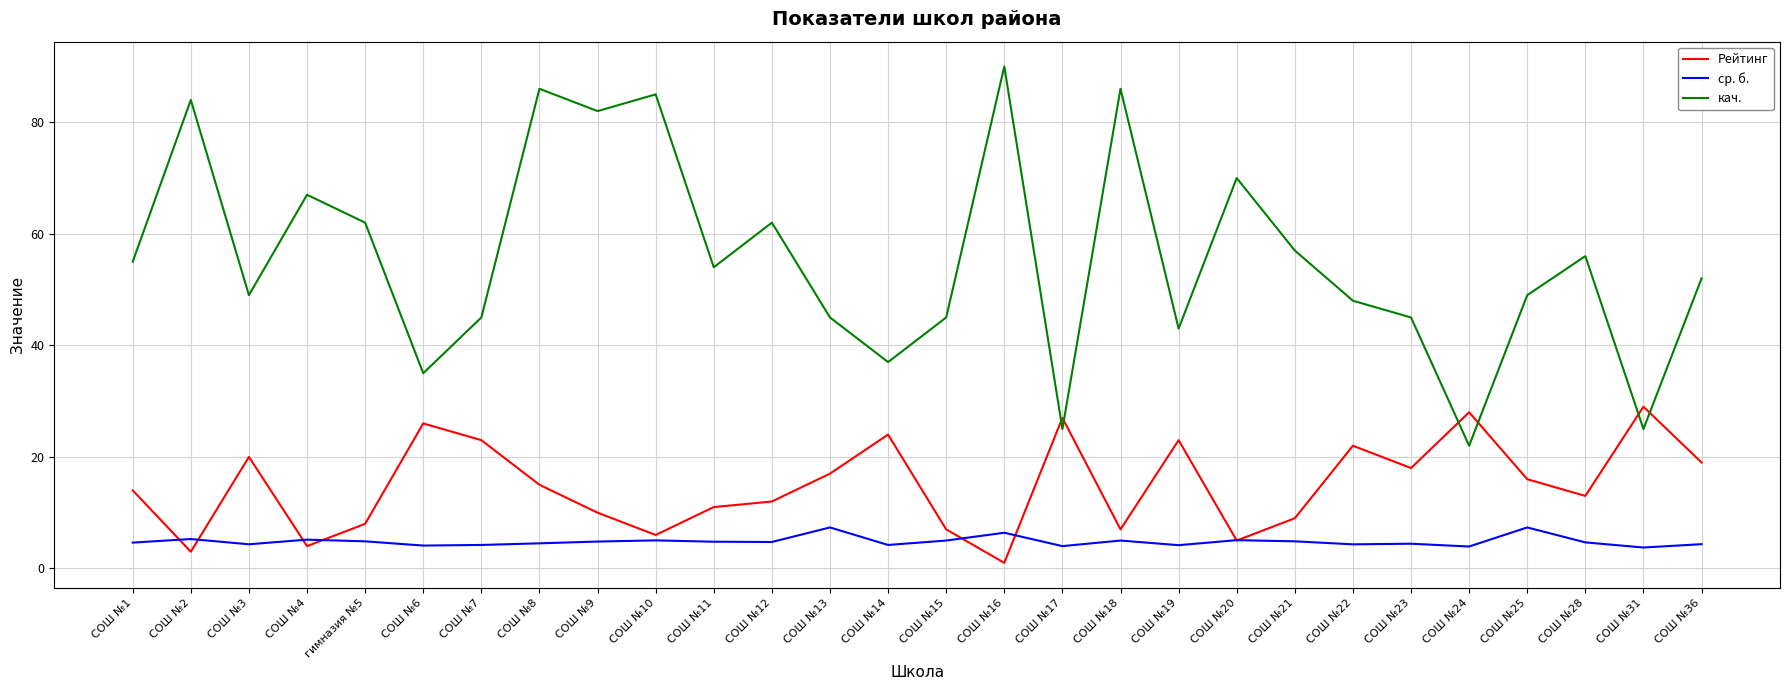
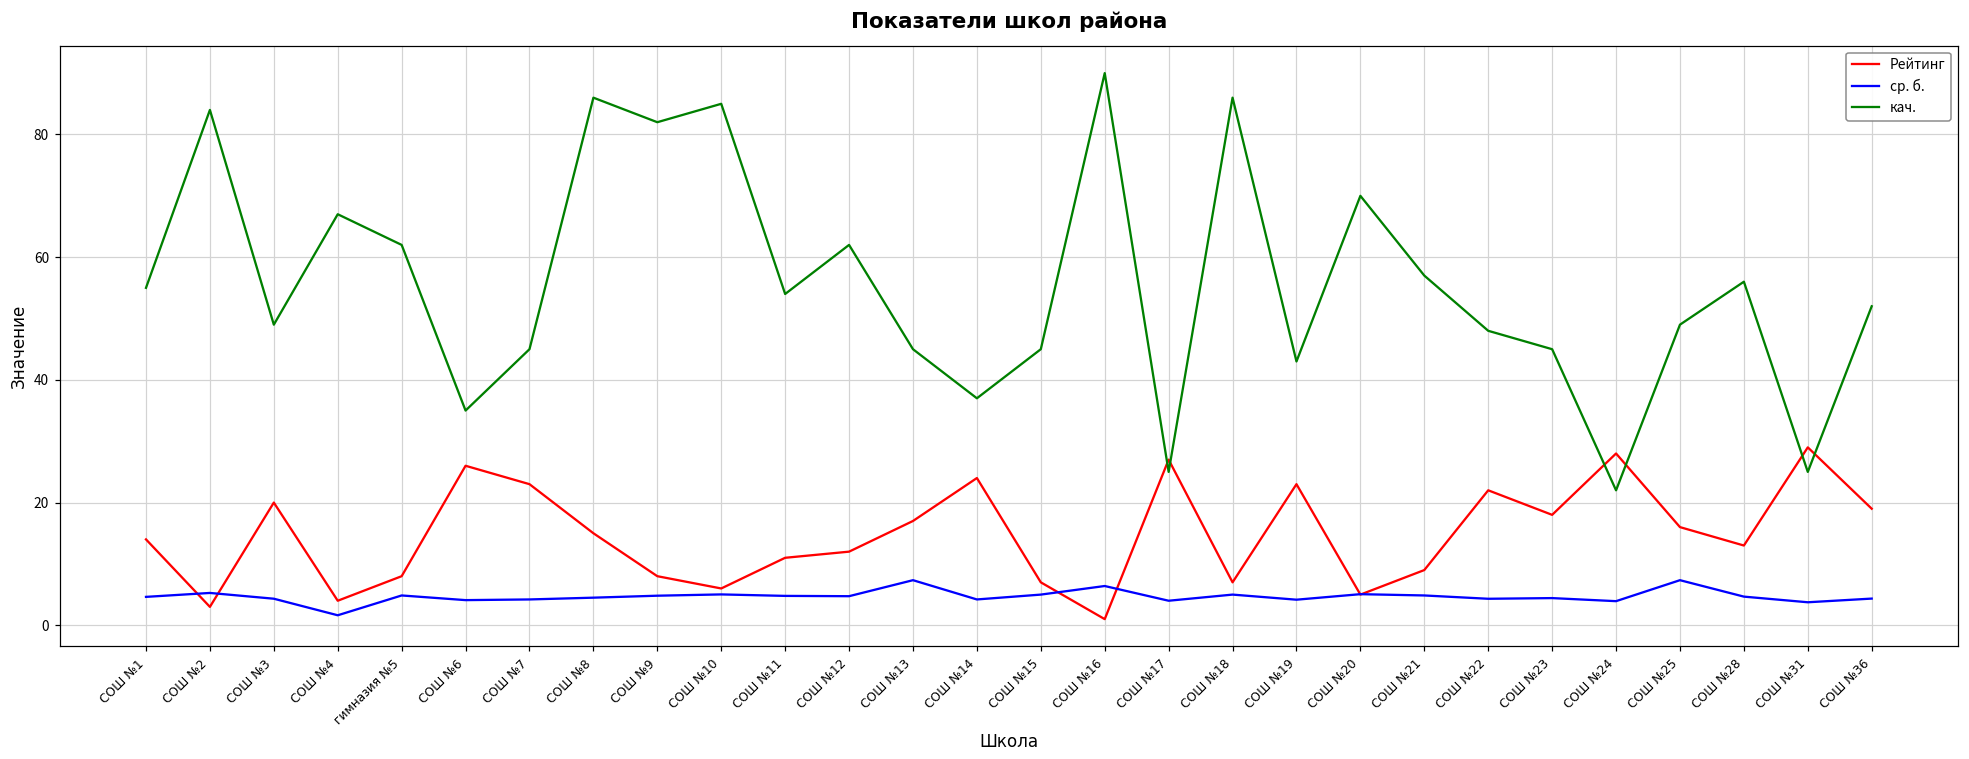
ср. б., СОШ №4: 5 -> 2
Рейтинг, СОШ №9: 10 -> 8
